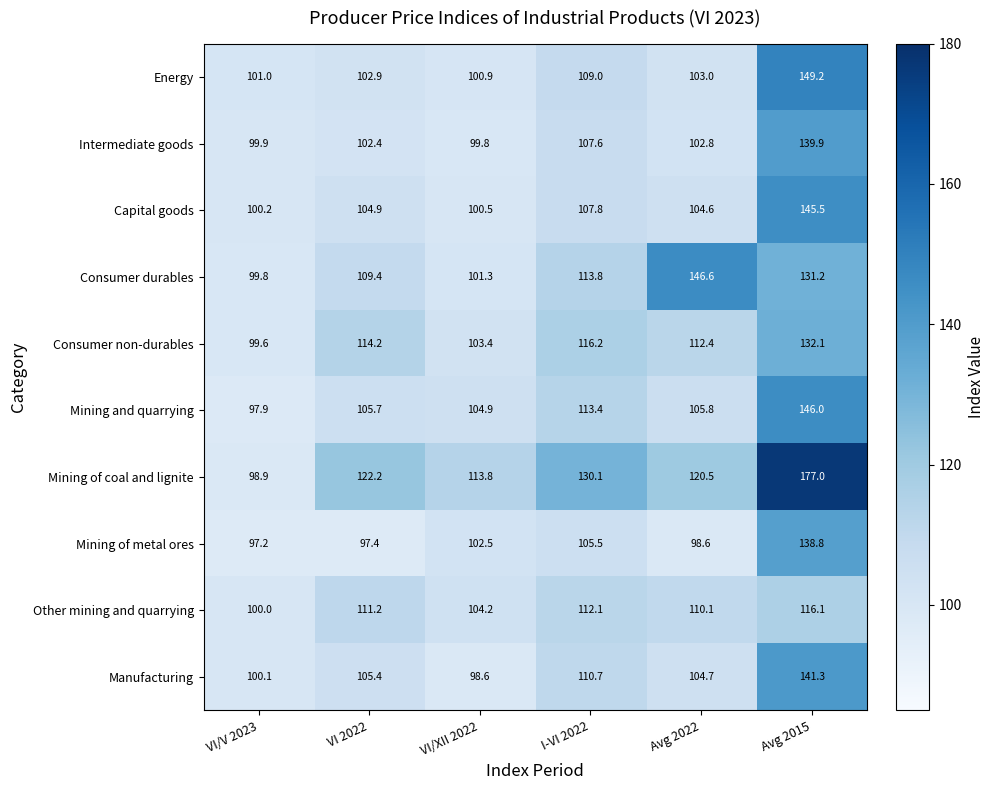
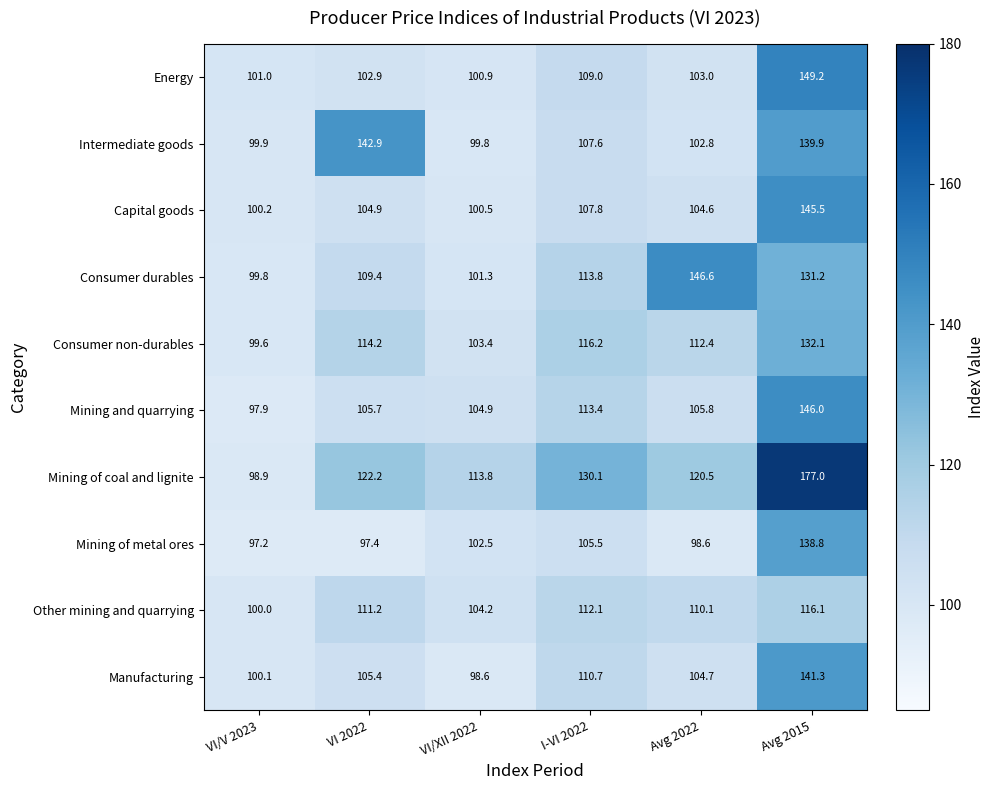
Intermediate goods, VI 2022: 102.4 -> 142.9
